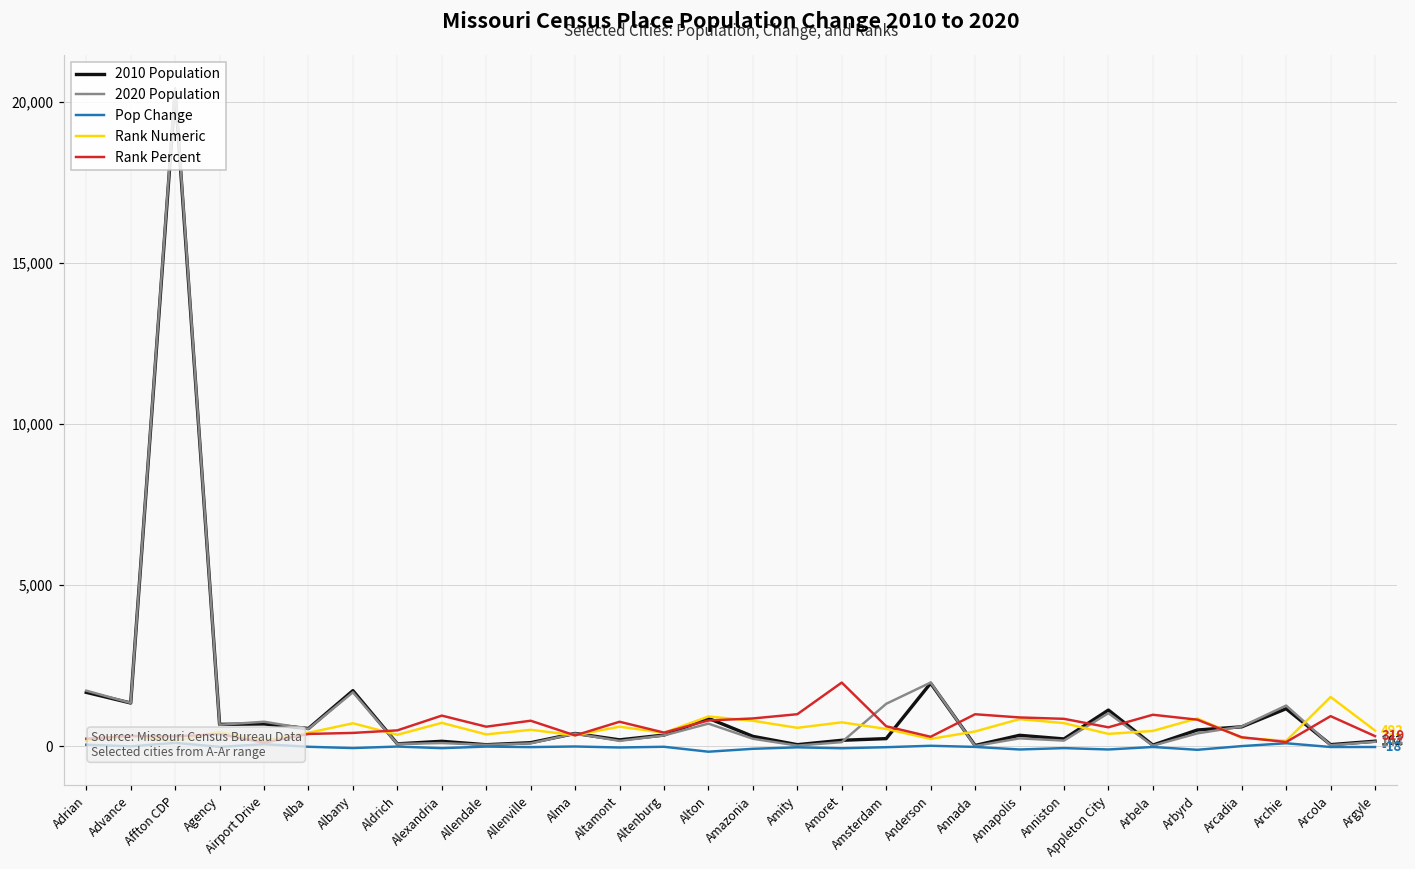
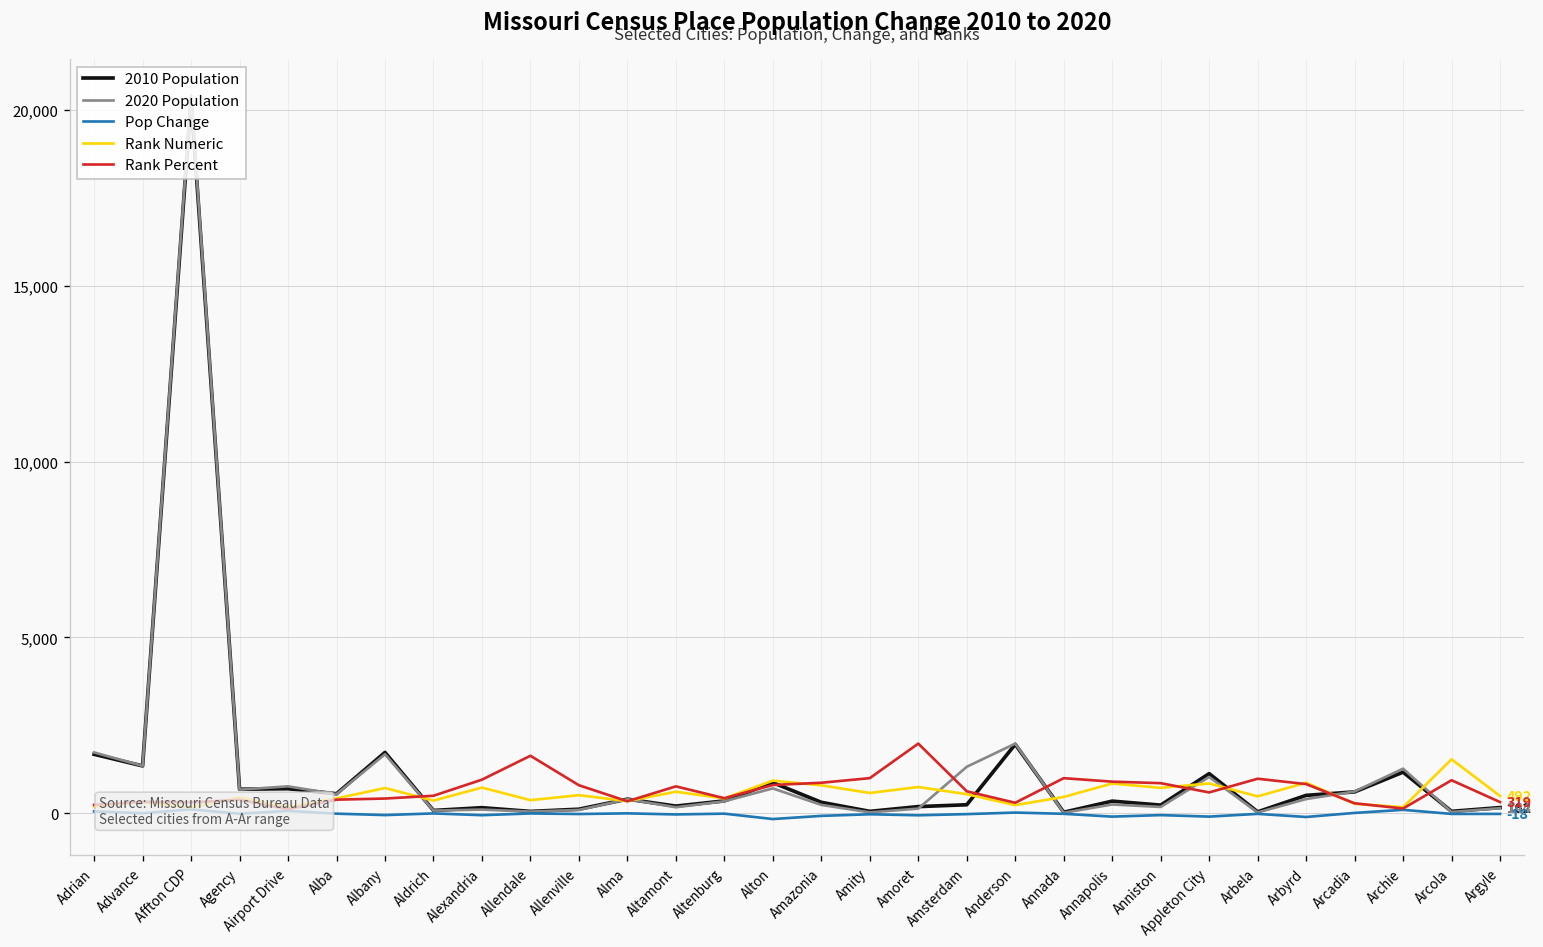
Rank Percent, Allendale: 600 -> 1,600
Rank Numeric, Appleton City: 400 -> 800
